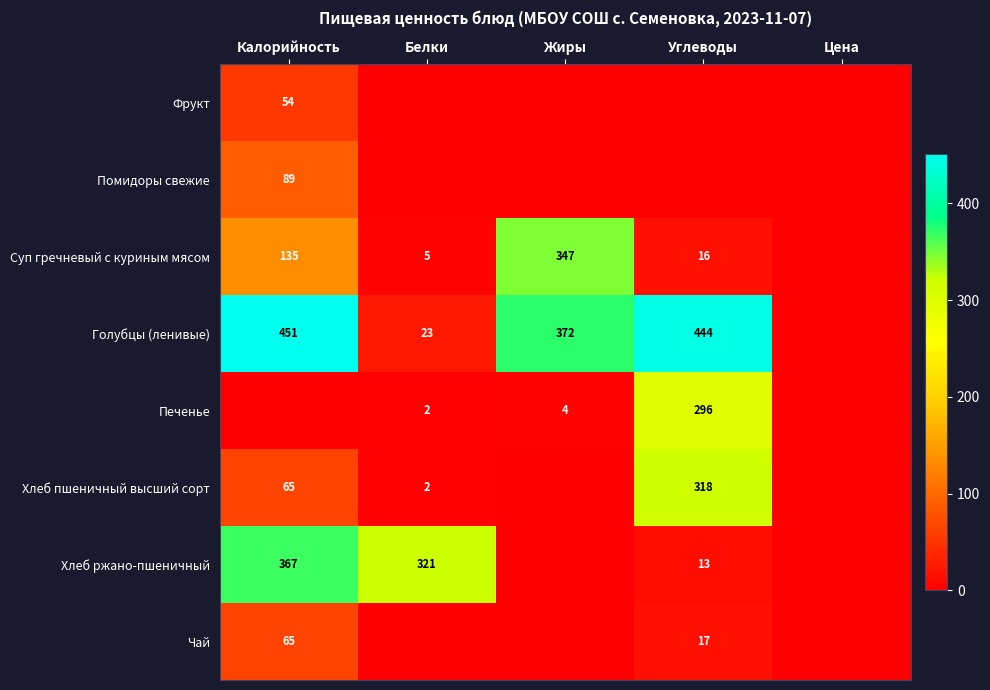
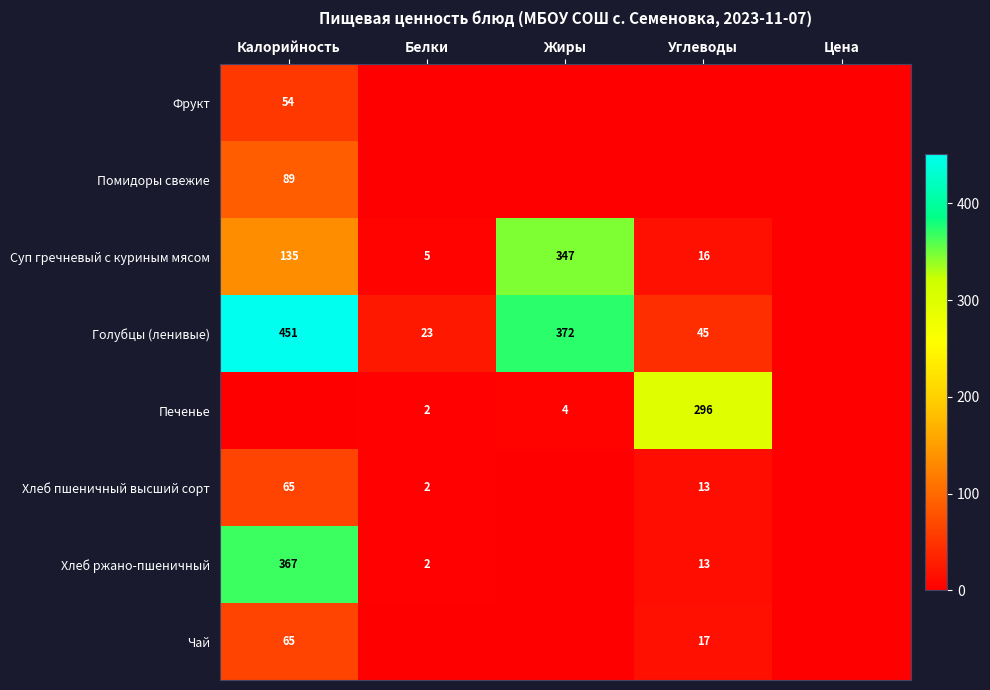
Голубцы (ленивые), Углеводы: 444 -> 45
Хлеб пшеничный высший сорт, Углеводы: 318 -> 13
Хлеб ржано-пшеничный, Белки: 321 -> 2
